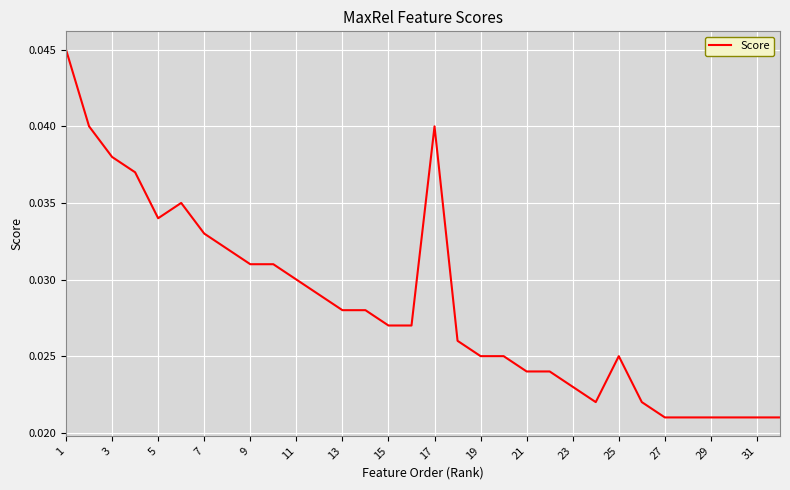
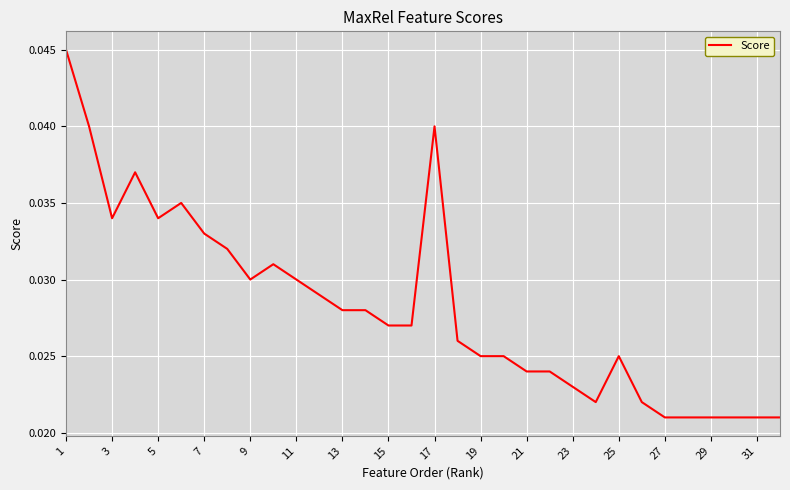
3: 0.038 -> 0.034
9: 0.031 -> 0.030
